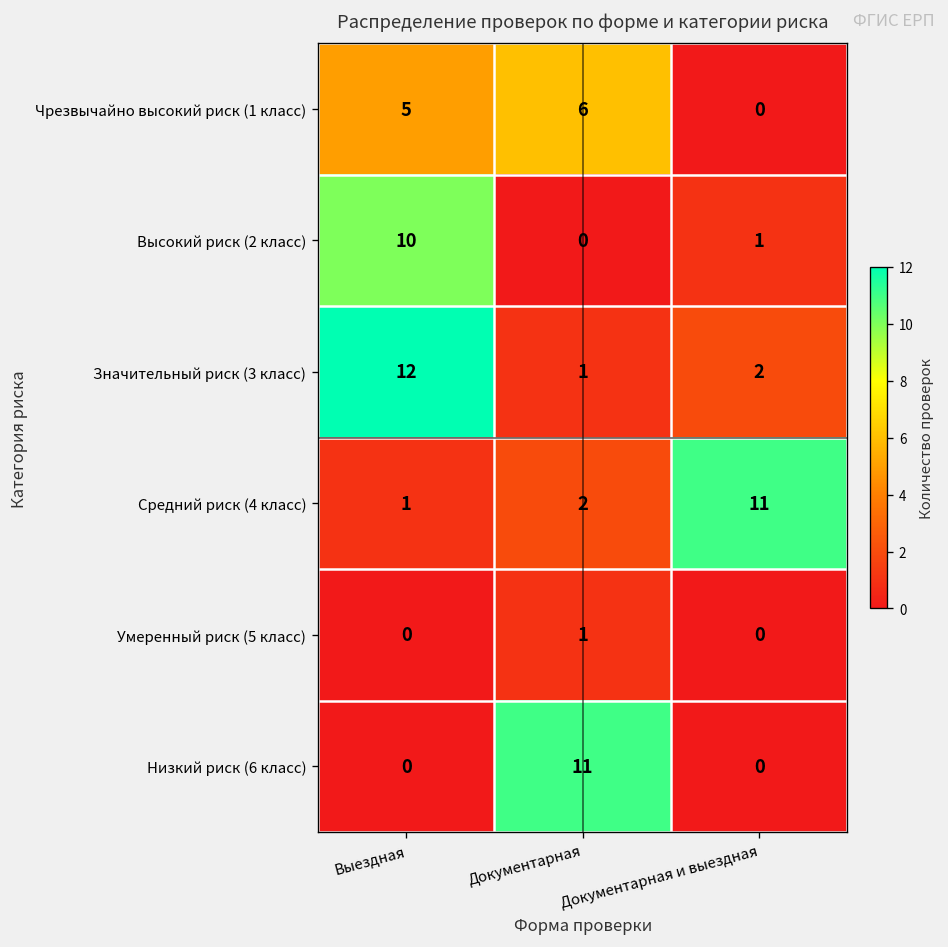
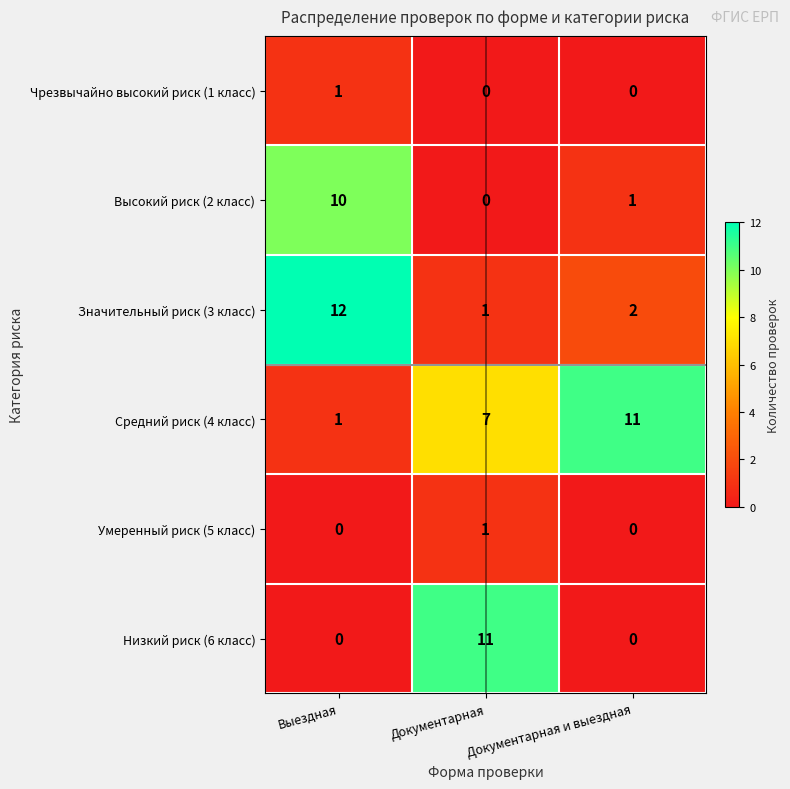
Чрезвычайно высокий риск (1 класс), Выездная: 5 -> 1
Чрезвычайно высокий риск (1 класс), Документарная: 6 -> 0
Средний риск (4 класс), Документарная: 2 -> 7
